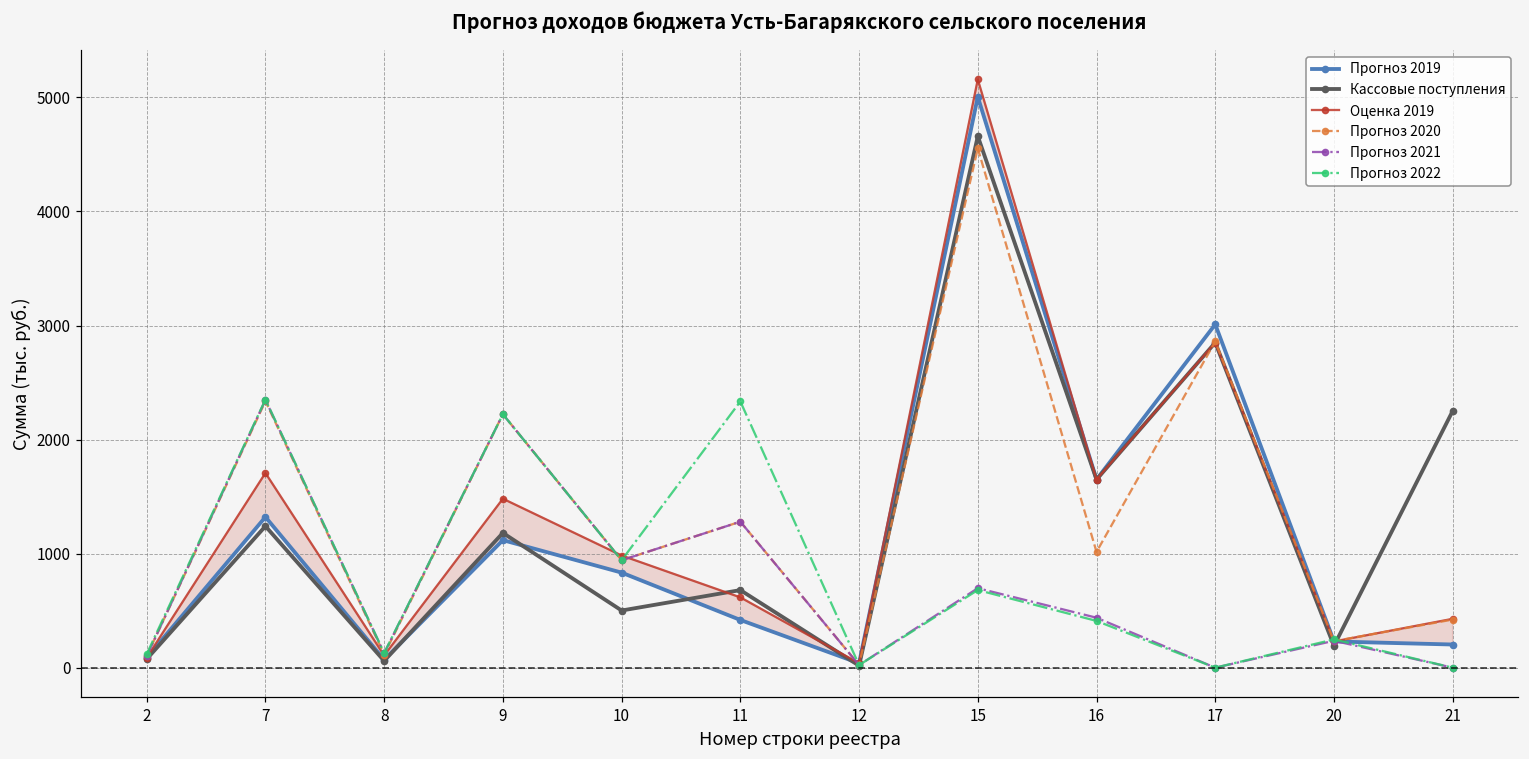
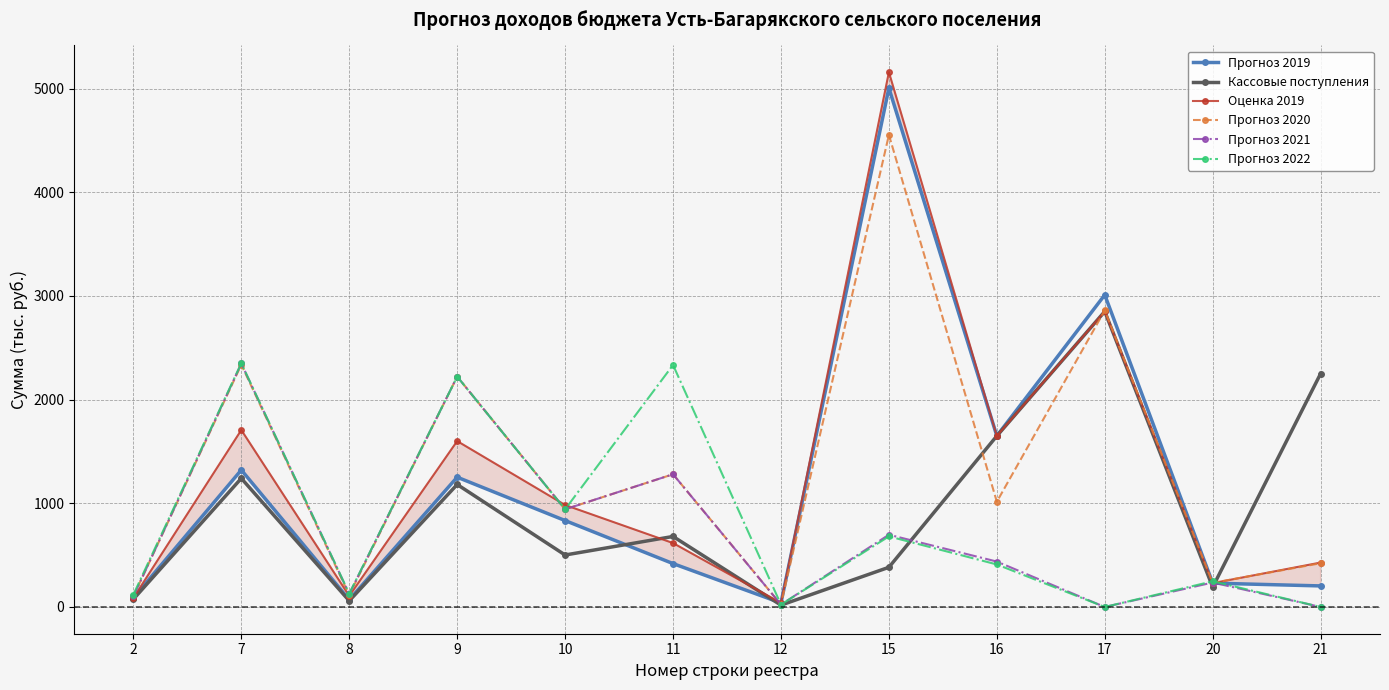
Прогноз 2019, 9: 1120 -> 1250
Оценка 2019, 9: 1480 -> 1600
Кассовые поступления, 15: 4660 -> 380
